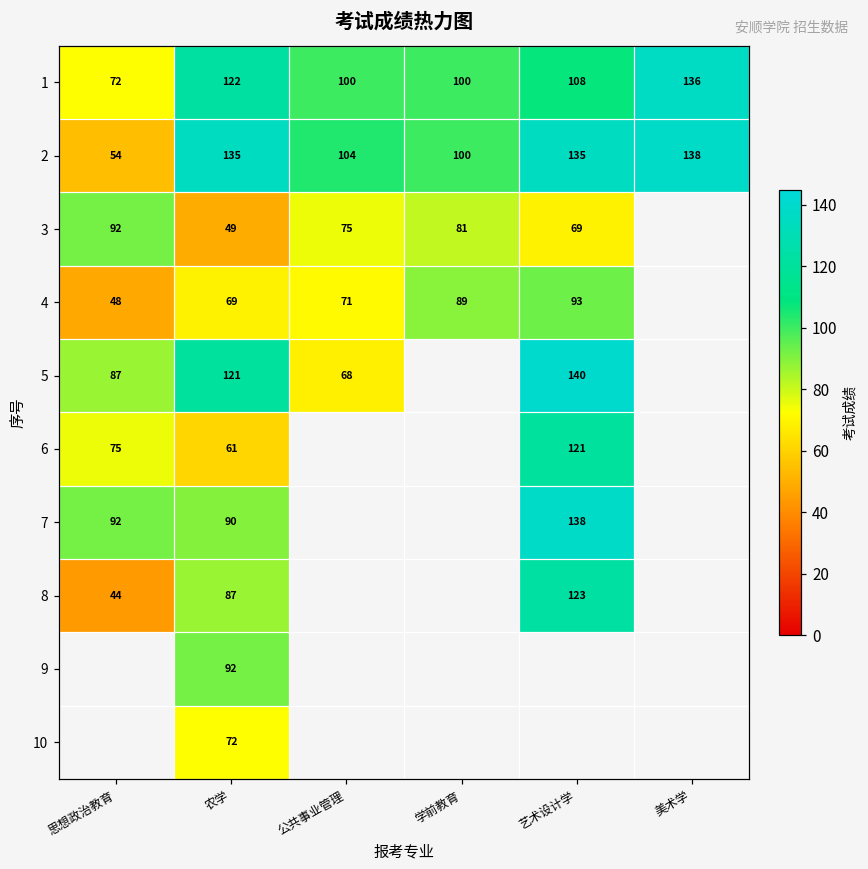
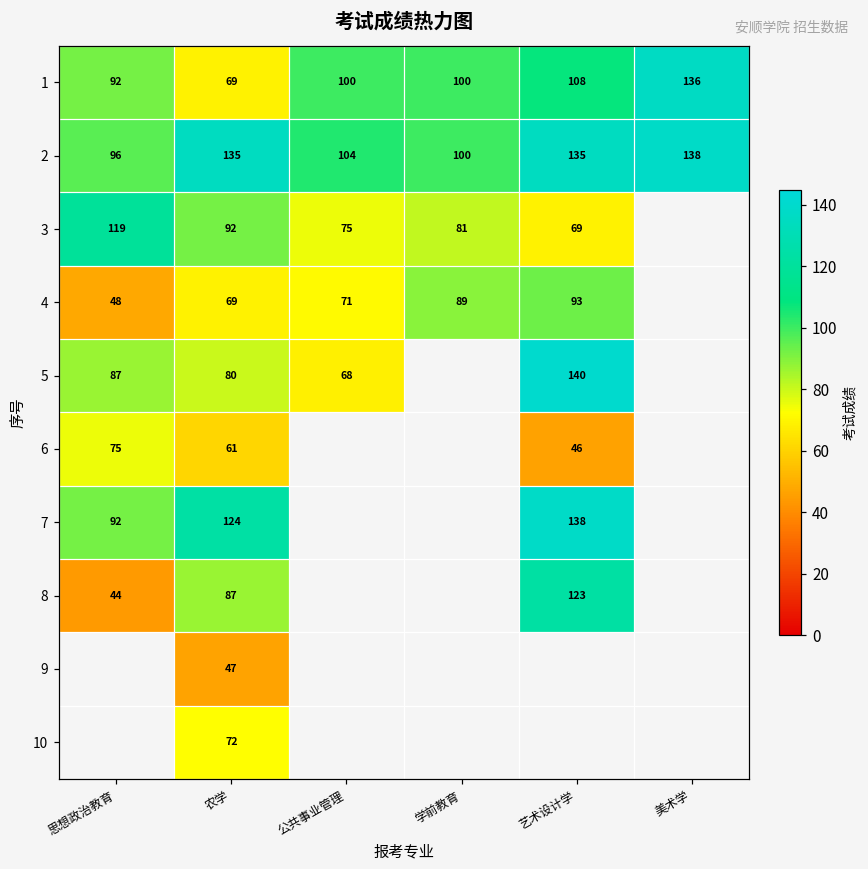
1, 思想政治教育: 72 -> 92
1, 农学: 122 -> 69
2, 思想政治教育: 54 -> 96
3, 思想政治教育: 92 -> 119
3, 农学: 49 -> 92
5, 农学: 121 -> 80
6, 艺术设计学: 121 -> 46
7, 农学: 90 -> 124
9, 农学: 92 -> 47
